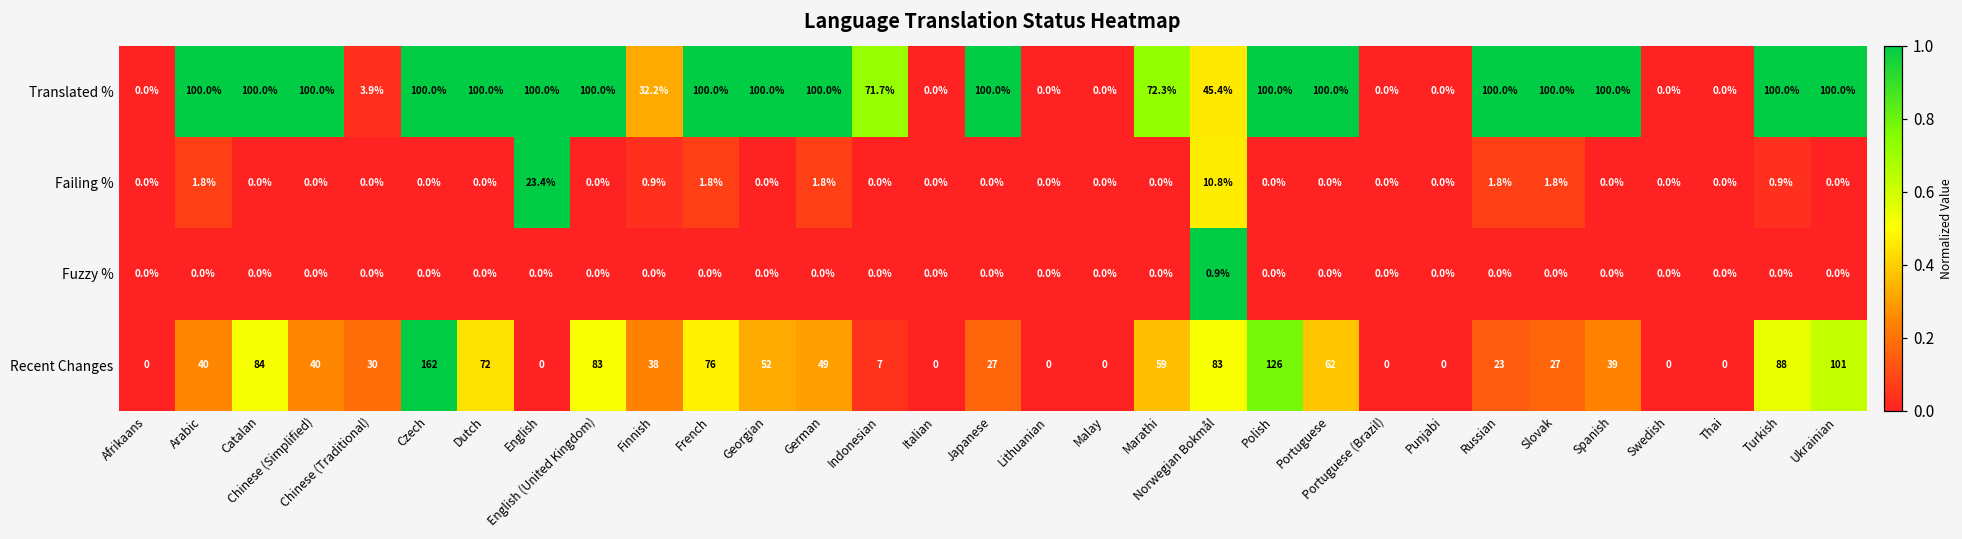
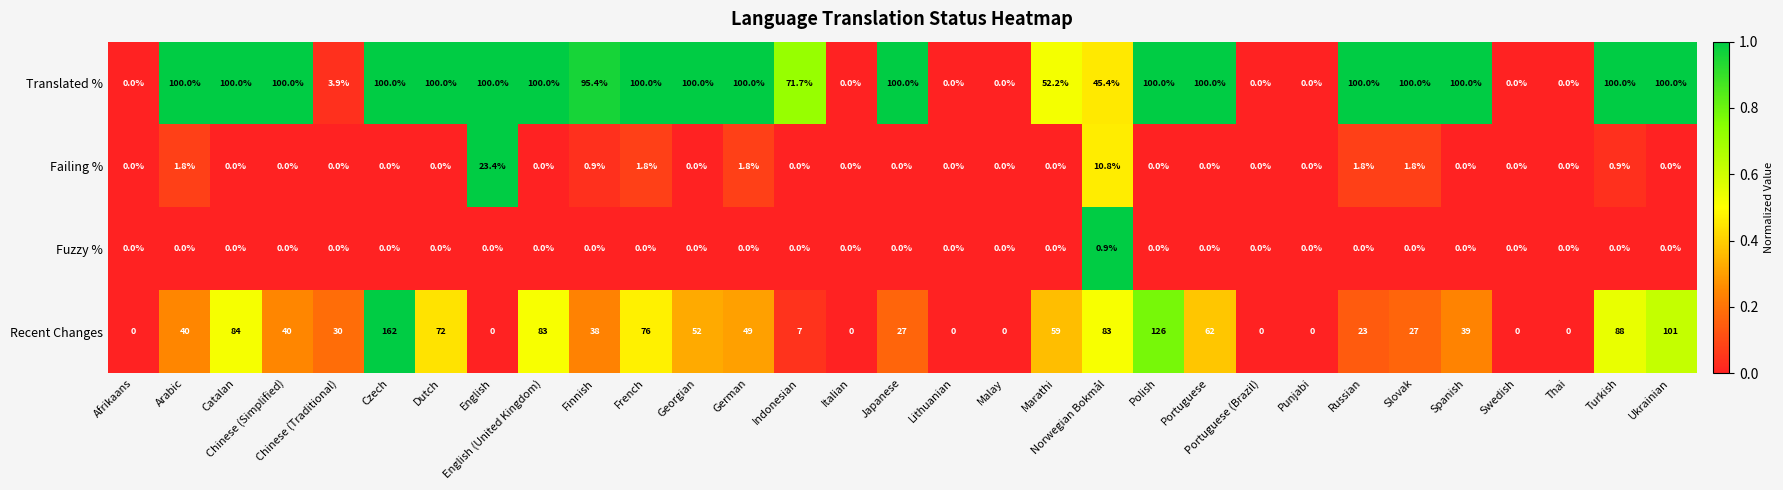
Translated %, Finnish: 32.2% -> 95.4%
Translated %, Marathi: 72.3% -> 52.2%
